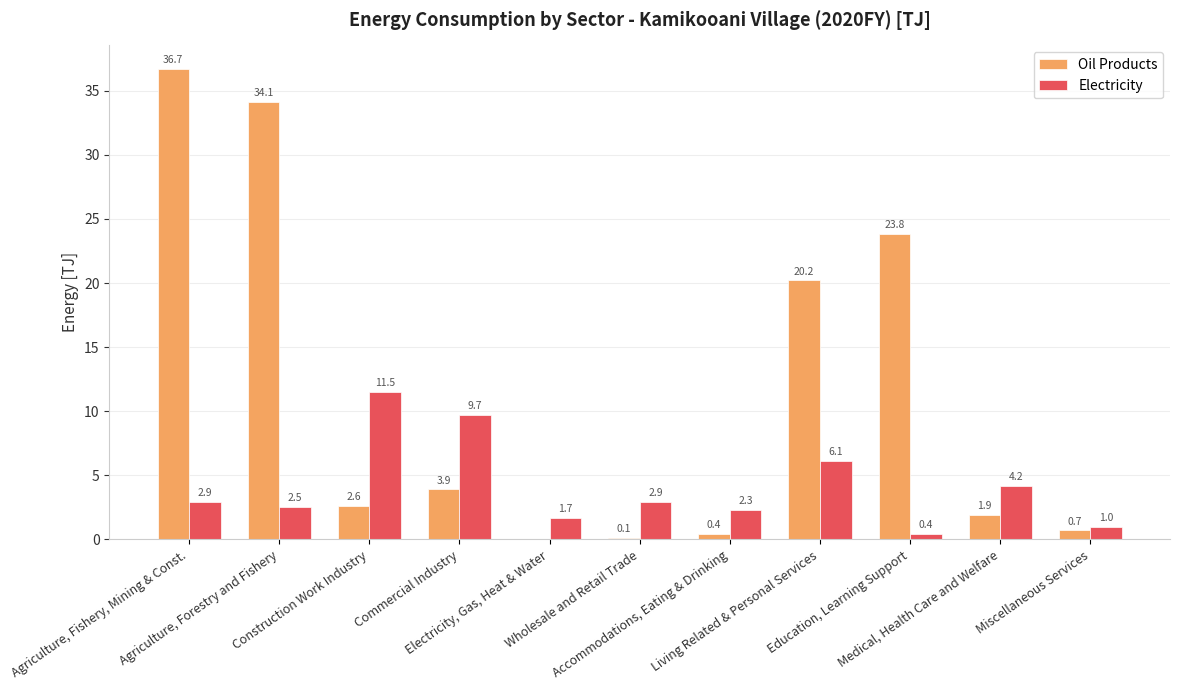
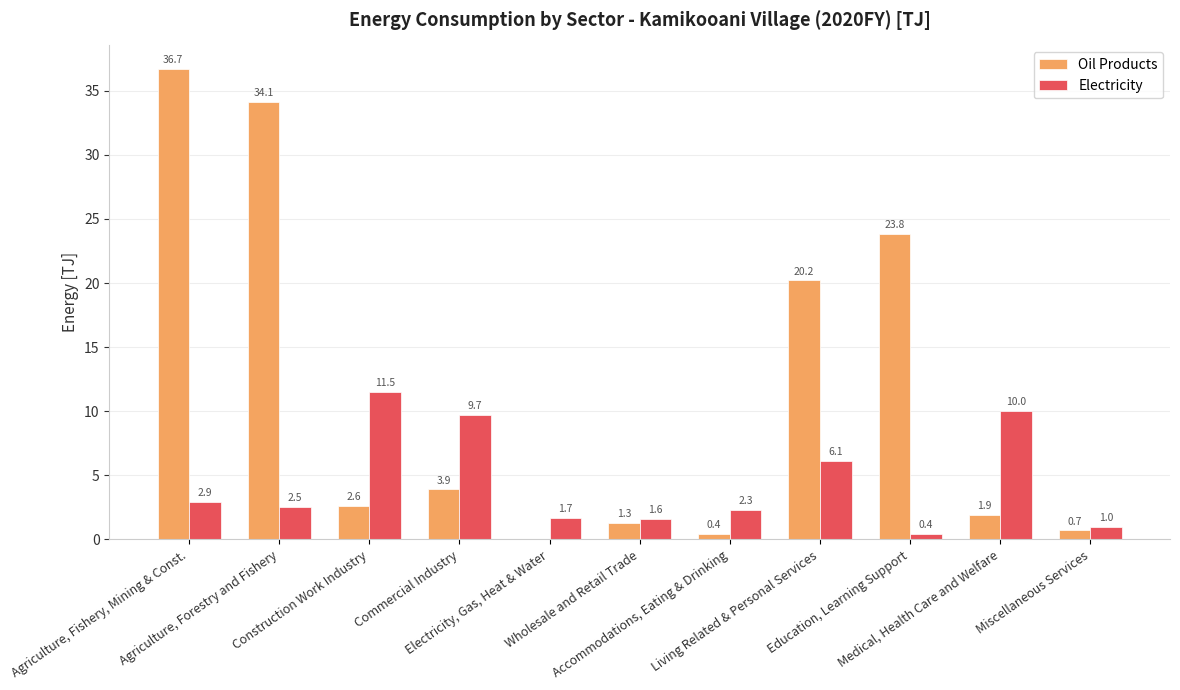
Oil Products, Wholesale and Retail Trade: 0.1 -> 1.3
Electricity, Wholesale and Retail Trade: 2.9 -> 1.6
Electricity, Medical, Health Care and Welfare: 4.2 -> 10.0
